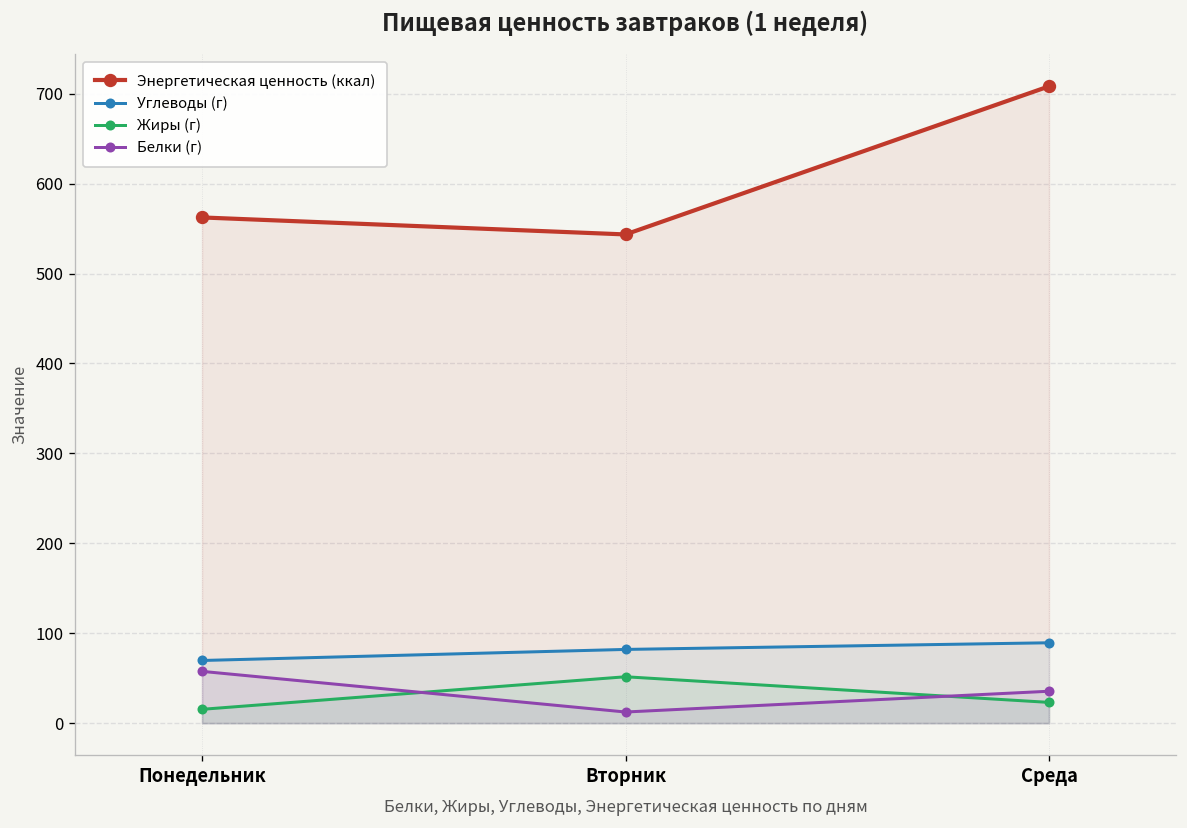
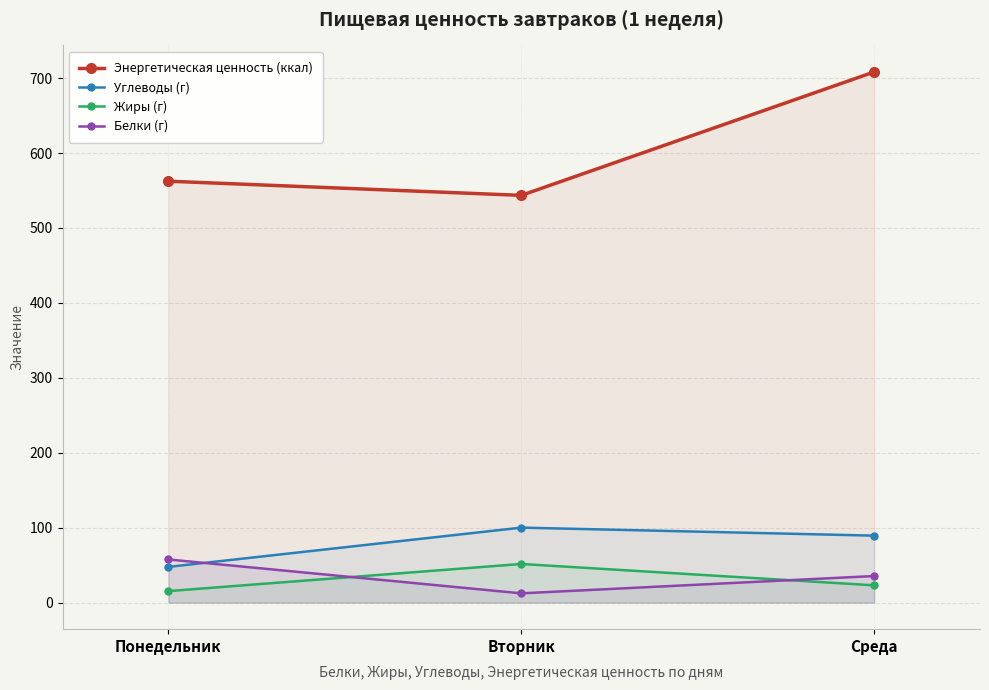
Углеводы (г), Понедельник: 70 -> 50
Углеводы (г), Вторник: 80 -> 100
